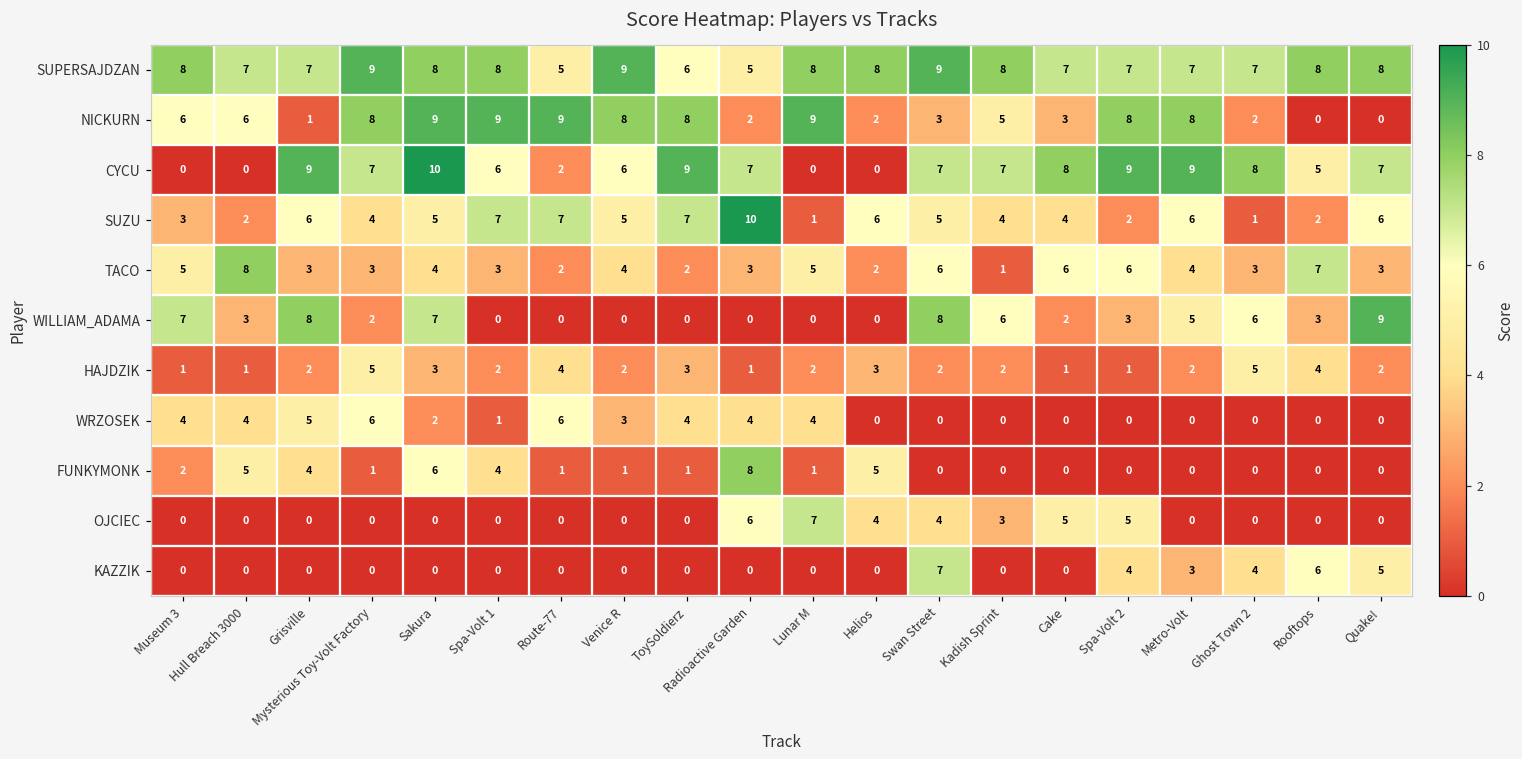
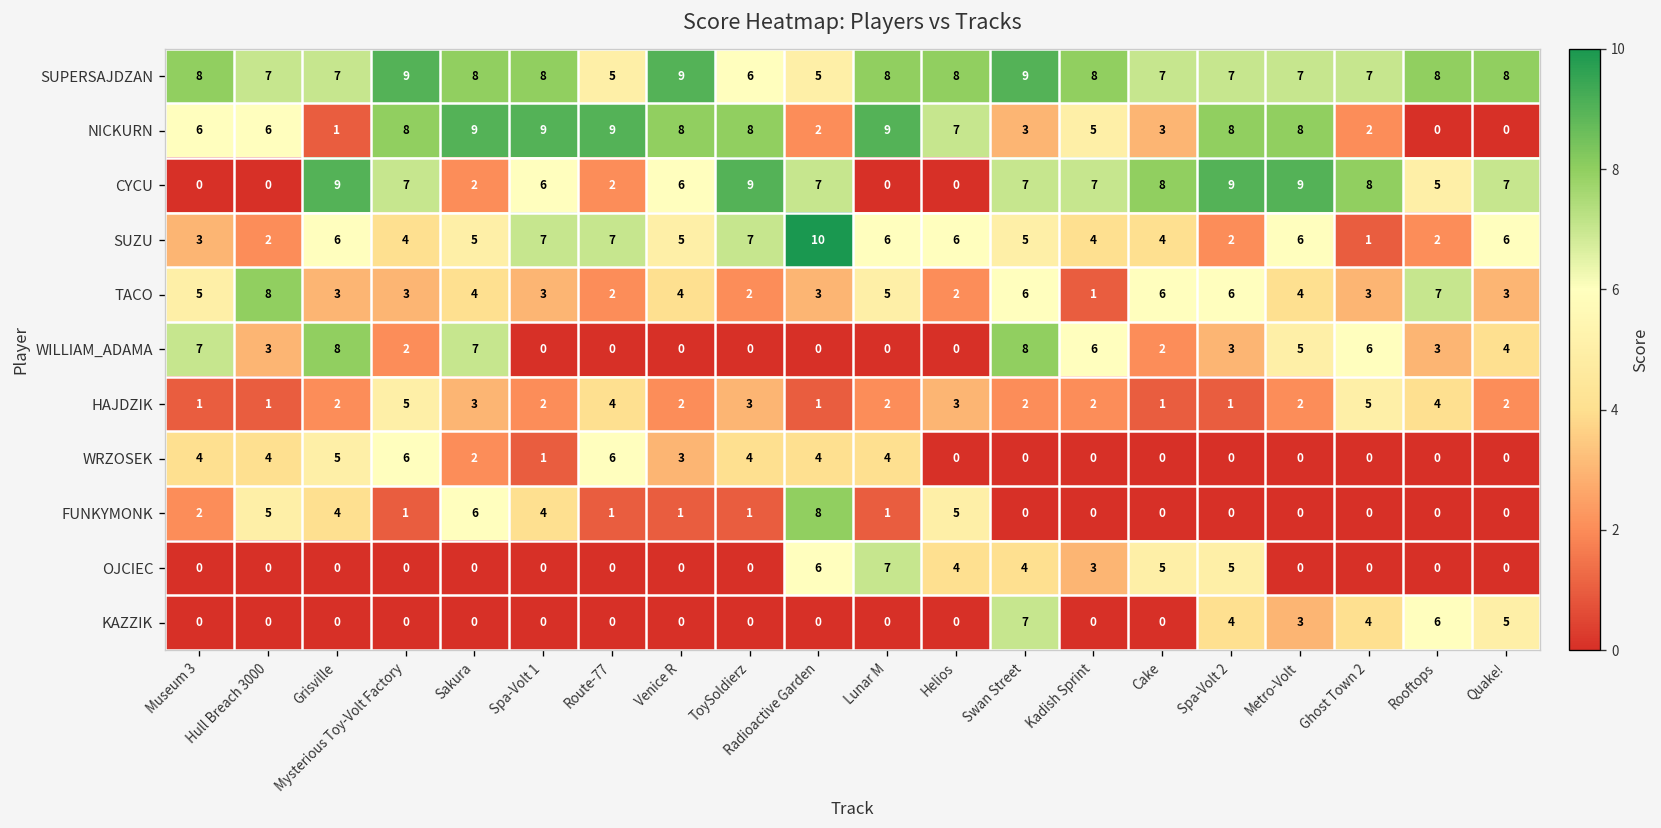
NICKURN, Helios: 2 -> 7
CYCU, Sakura: 10 -> 2
SUZU, Lunar M: 1 -> 6
WILLIAM_ADAMA, Quake!: 9 -> 4
